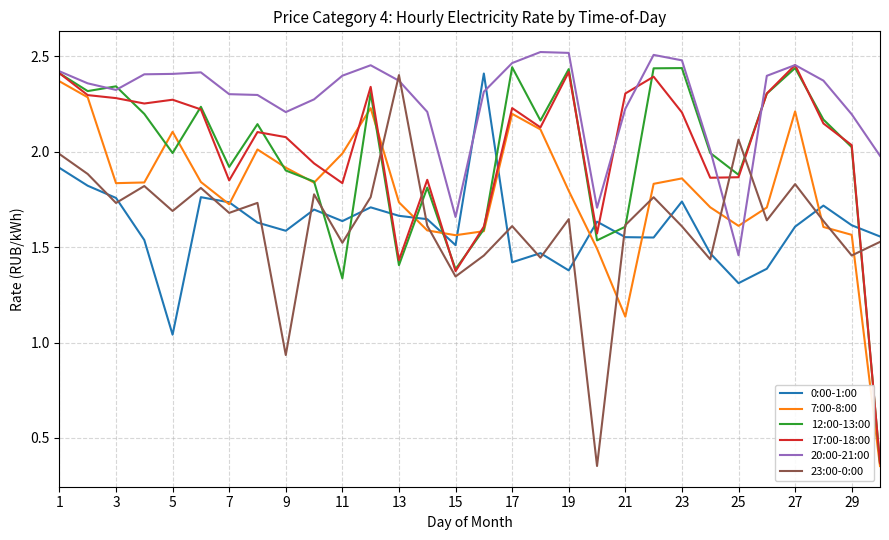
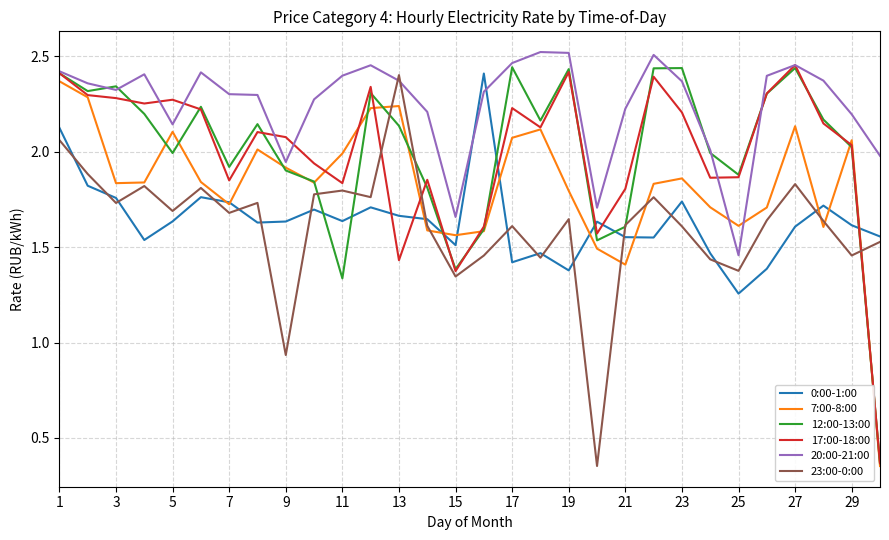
0:00-1:00, 1: 1.92 -> 2.13
23:00-0:00, 1: 1.99 -> 2.06
0:00-1:00, 5: 1.04 -> 1.63
20:00-21:00, 5: 2.41 -> 2.14
0:00-1:00, 9: 1.59 -> 1.63
20:00-21:00, 9: 2.21 -> 1.95
23:00-0:00, 11: 1.52 -> 1.80
7:00-8:00, 13: 1.73 -> 2.24
12:00-13:00, 13: 1.41 -> 2.14
7:00-8:00, 17: 2.20 -> 2.07
7:00-8:00, 21: 1.14 -> 1.41
17:00-18:00, 21: 2.30 -> 1.81
20:00-21:00, 23: 2.48 -> 2.37
0:00-1:00, 25: 1.31 -> 1.26
23:00-0:00, 25: 2.06 -> 1.38
7:00-8:00, 27: 2.21 -> 2.13
7:00-8:00, 29: 1.56 -> 2.06
